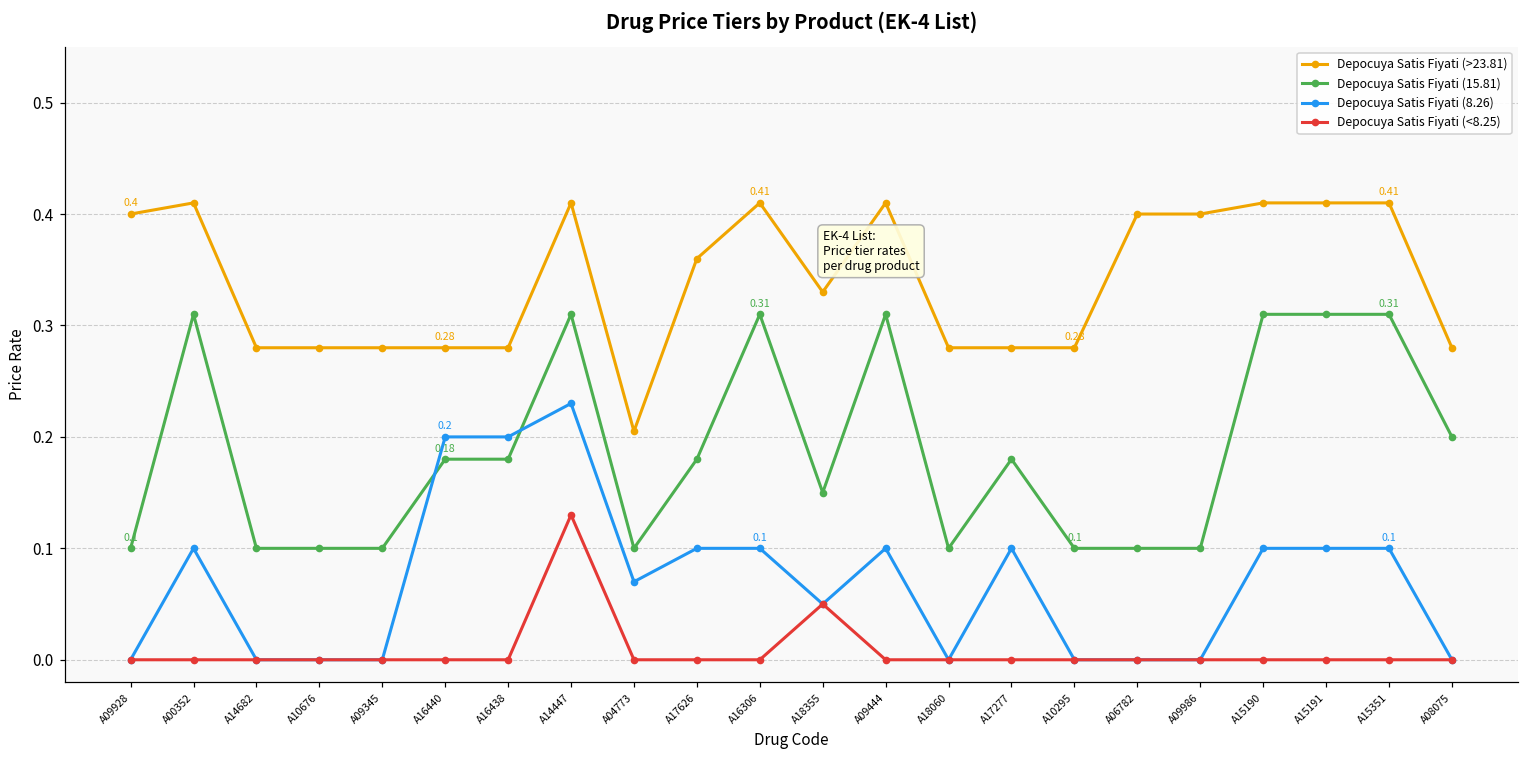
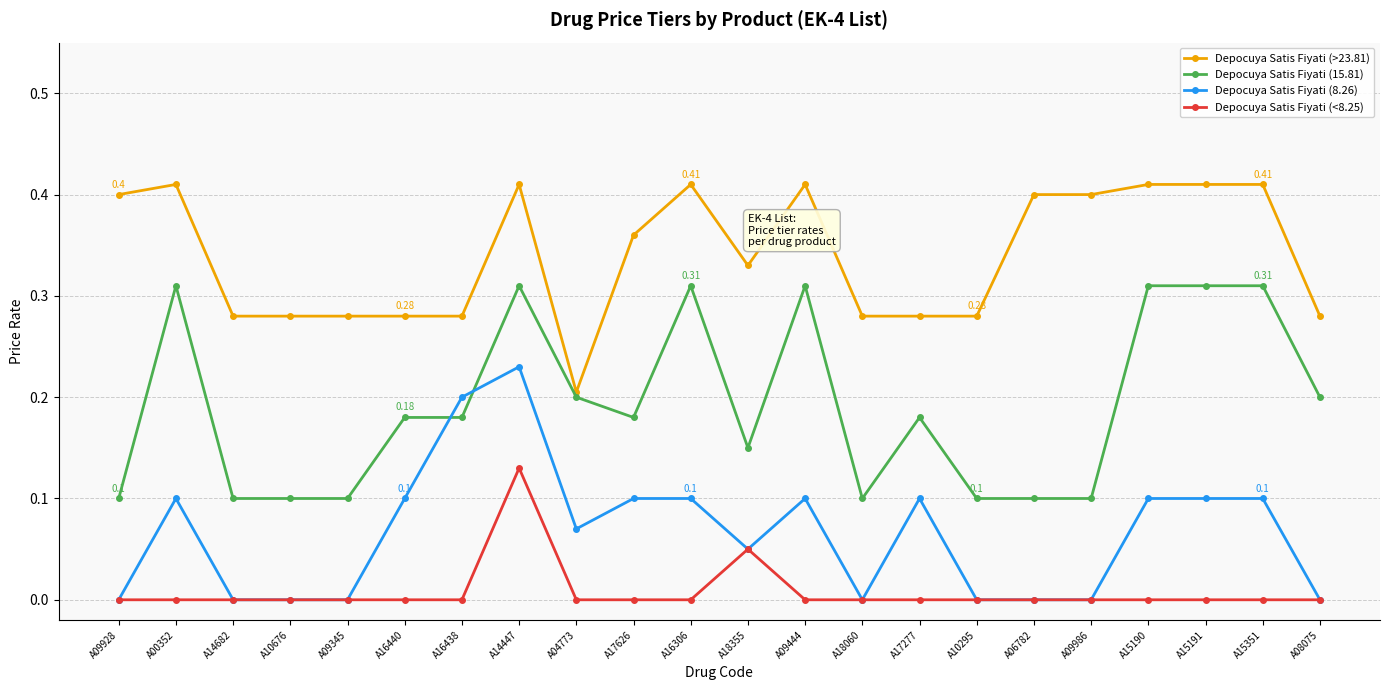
Depocuya Satis Fiyati (8.26), A16440: 0.2 -> 0.1
Depocuya Satis Fiyati (15.81), A04773: 0.1 -> 0.2
